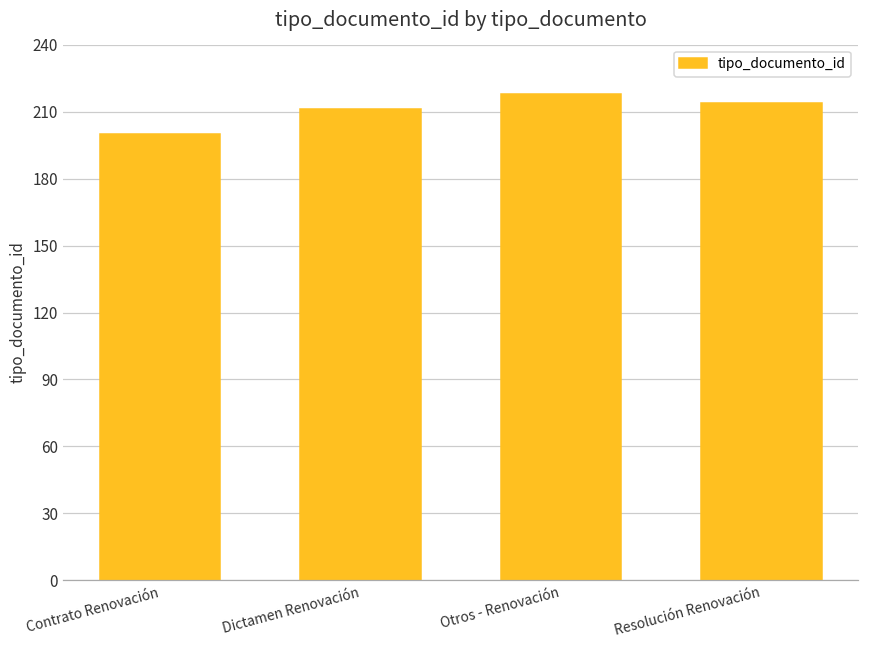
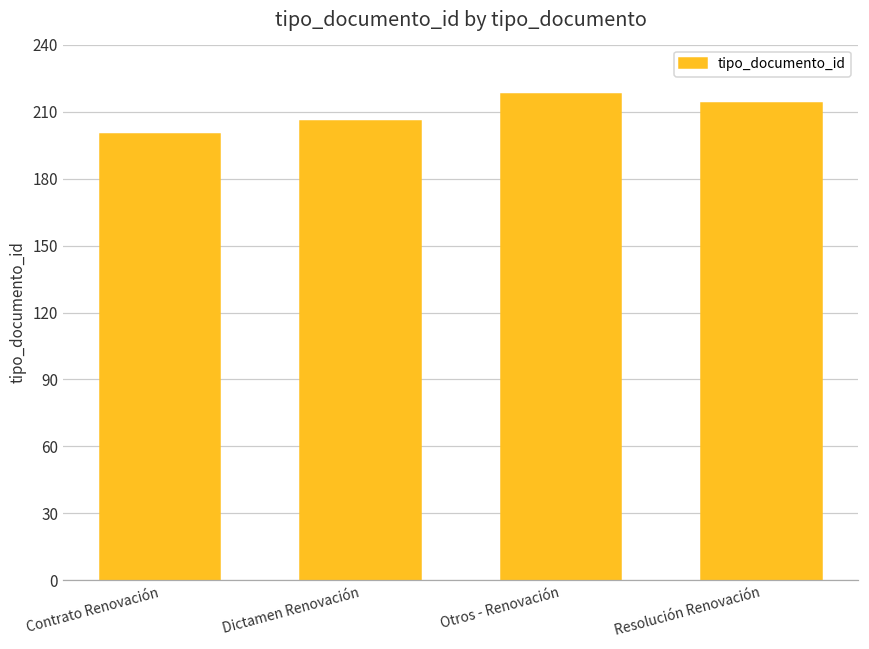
Dictamen Renovación: 211 -> 206
